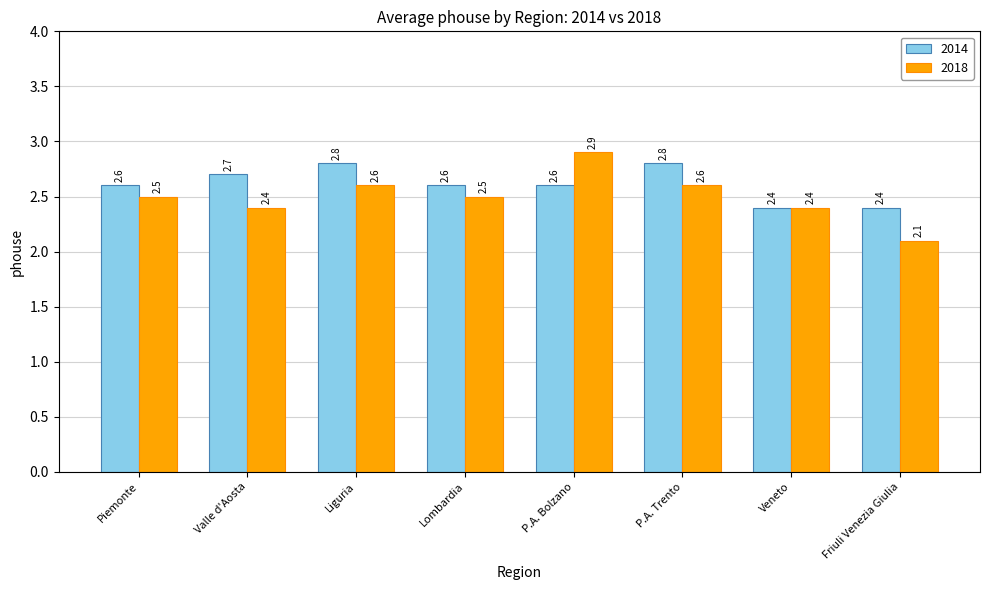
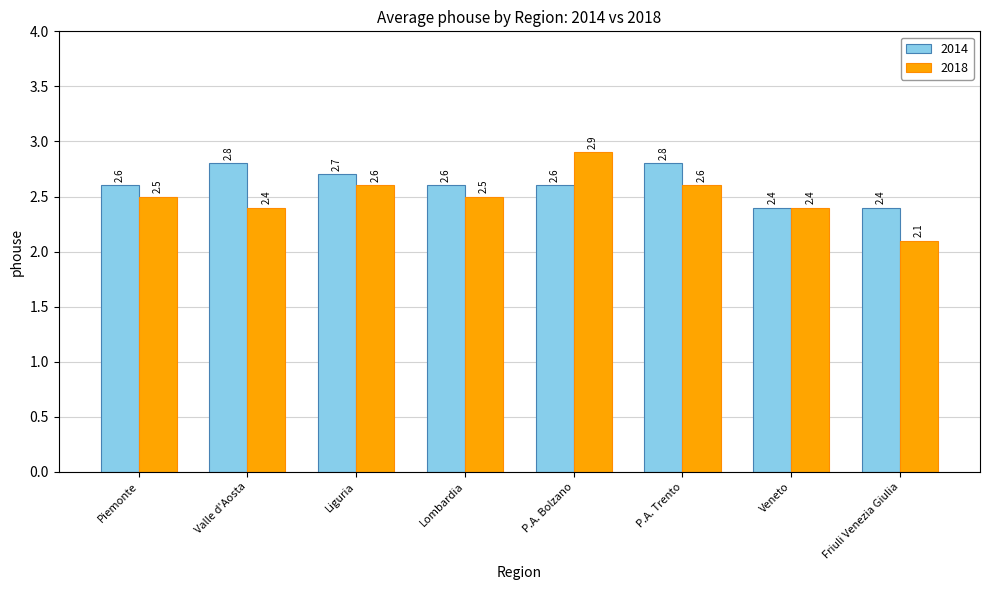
2014, Valle d'Aosta: 2.7 -> 2.8
2014, Liguria: 2.8 -> 2.7
